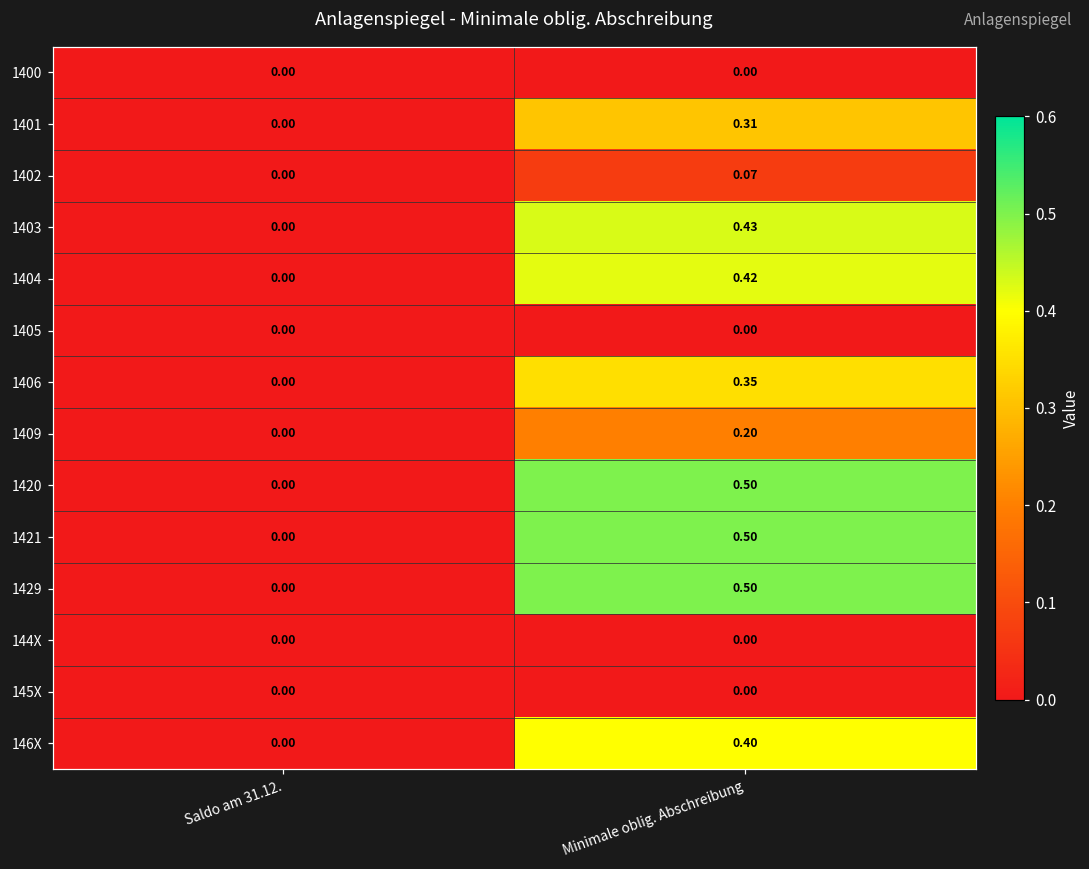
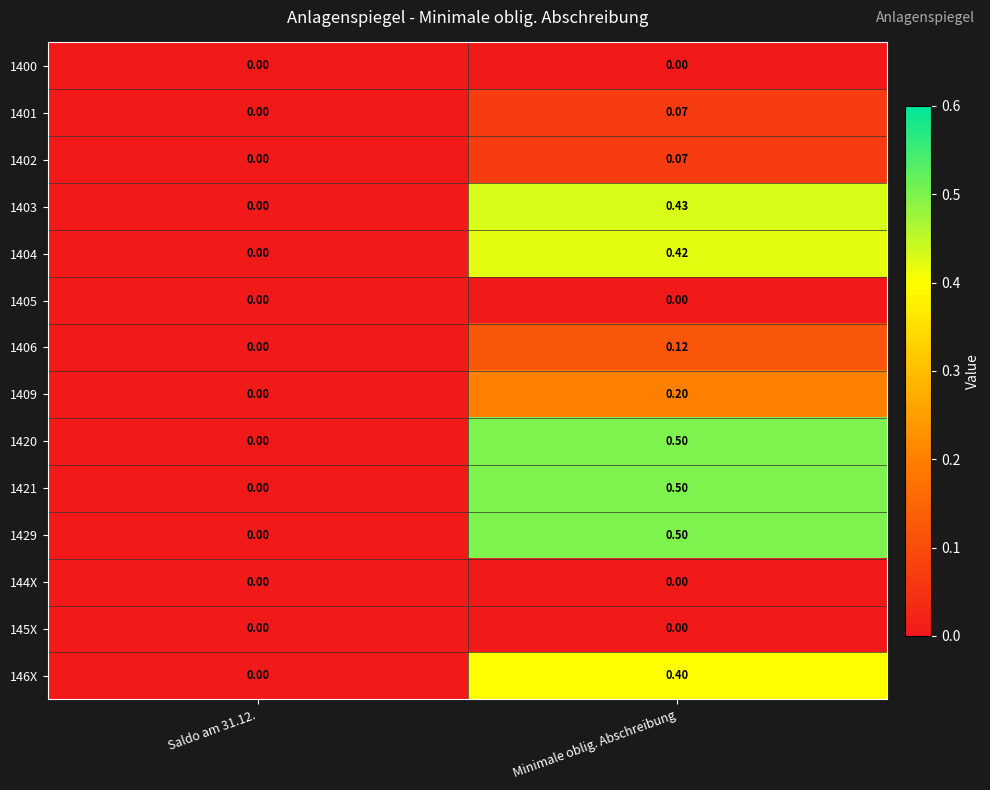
1401, Minimale oblig. Abschreibung: 0.31 -> 0.07
1406, Minimale oblig. Abschreibung: 0.35 -> 0.12
